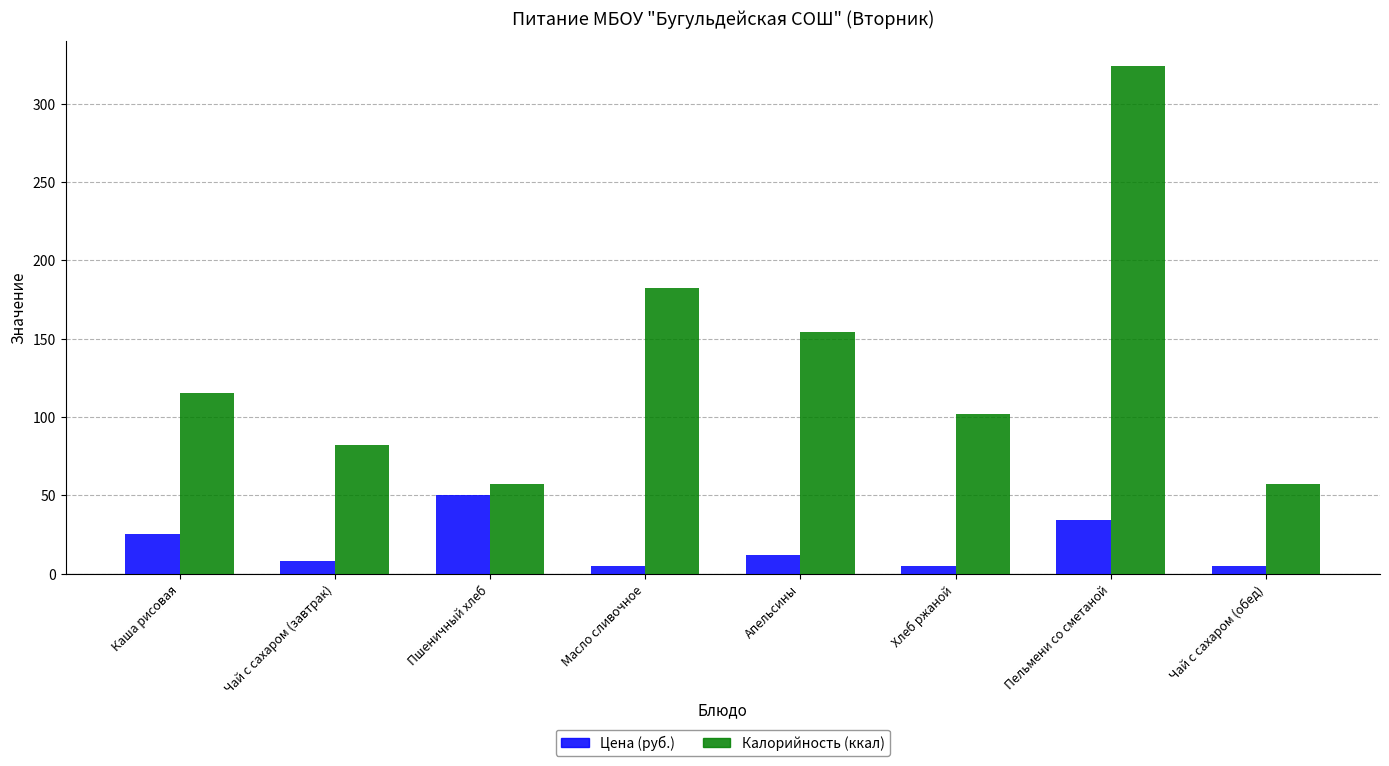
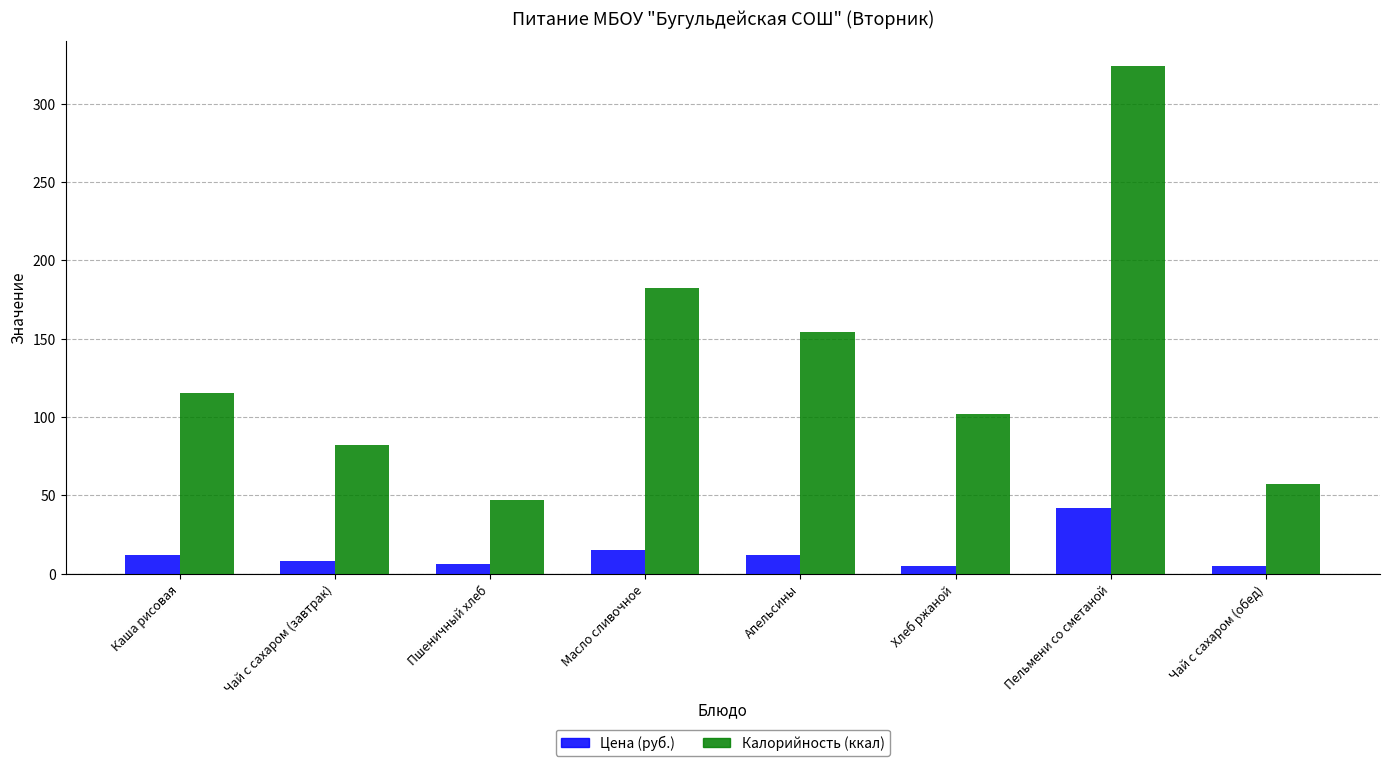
Цена (руб.), Каша рисовая: 25 -> 12
Цена (руб.), Пшеничный хлеб: 50 -> 6
Калорийность (ккал), Пшеничный хлеб: 57 -> 47
Цена (руб.), Масло сливочное: 5 -> 15
Цена (руб.), Пельмени со сметаной: 34 -> 42
